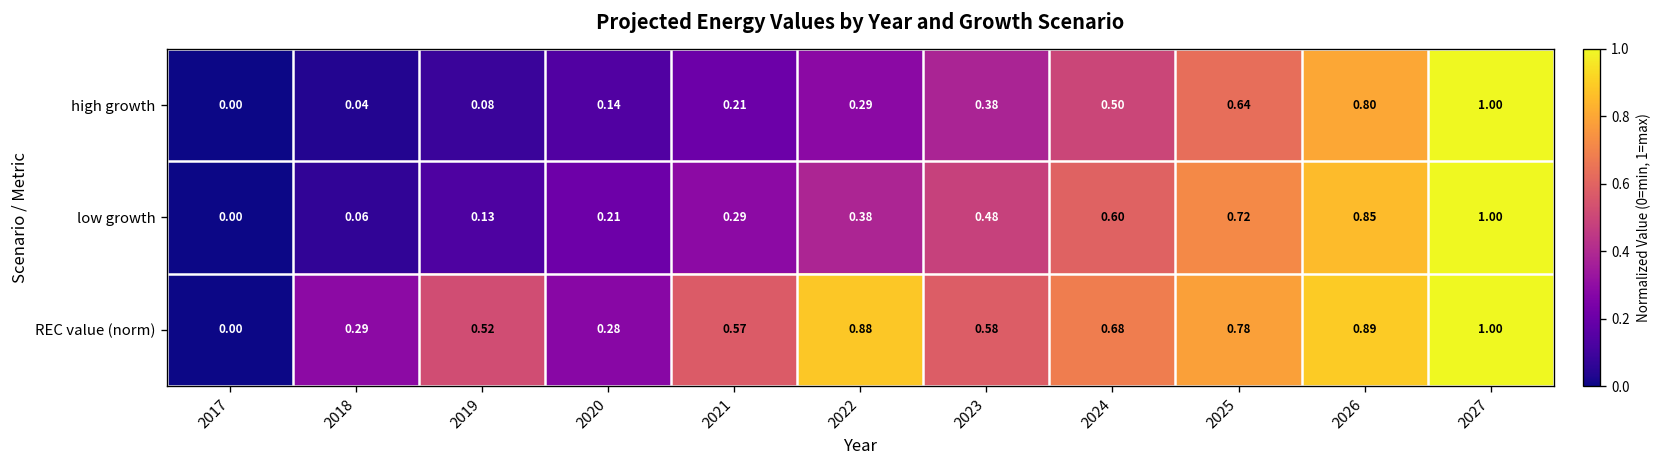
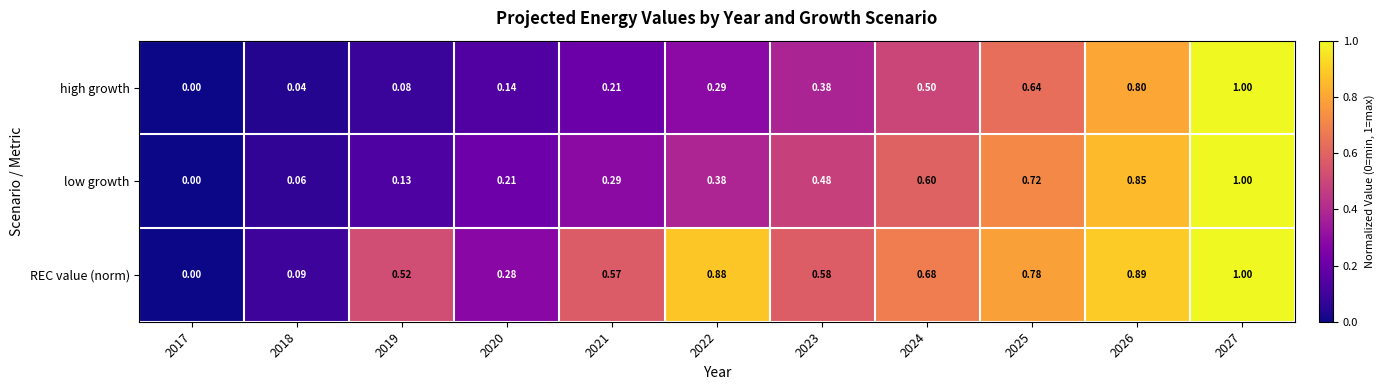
REC value (norm), 2018: 0.29 -> 0.09
